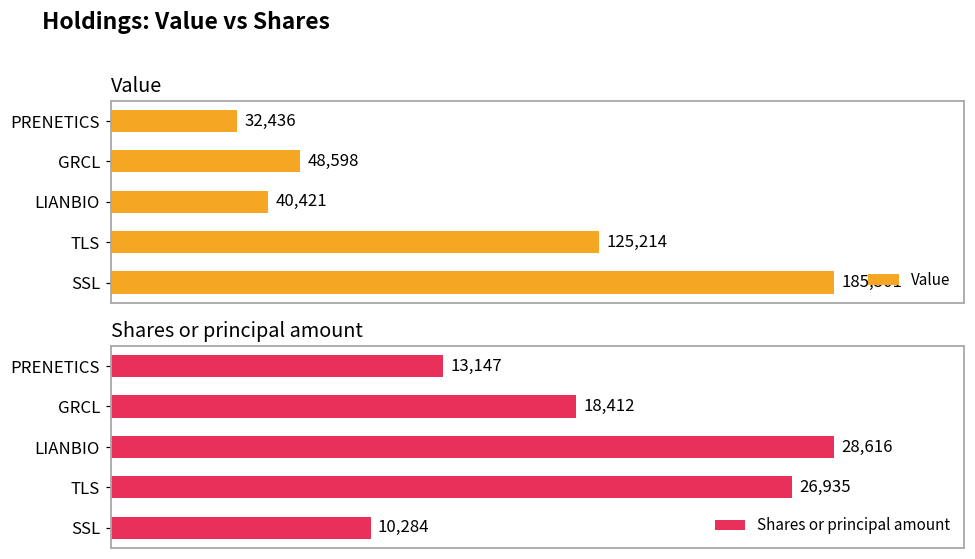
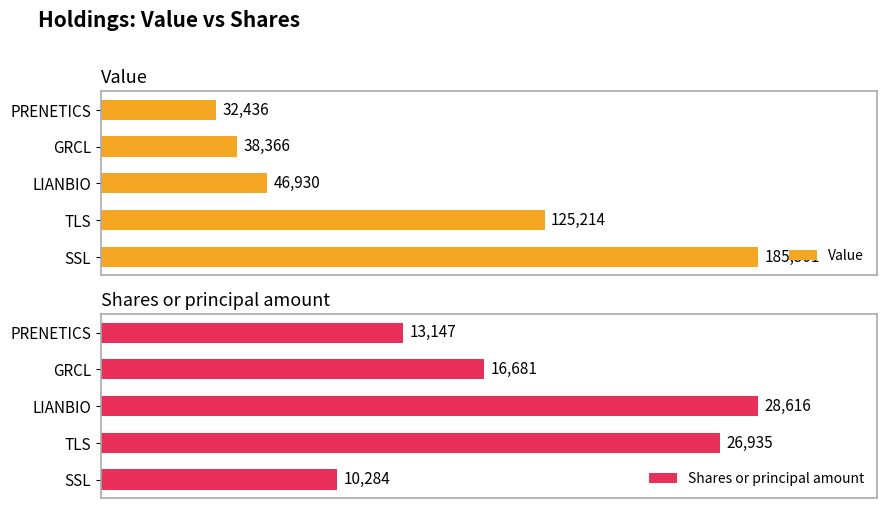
Value, GRCL: 48,598 -> 38,366
Value, LIANBIO: 40,421 -> 46,930
Shares or principal amount, GRCL: 18,412 -> 16,681
